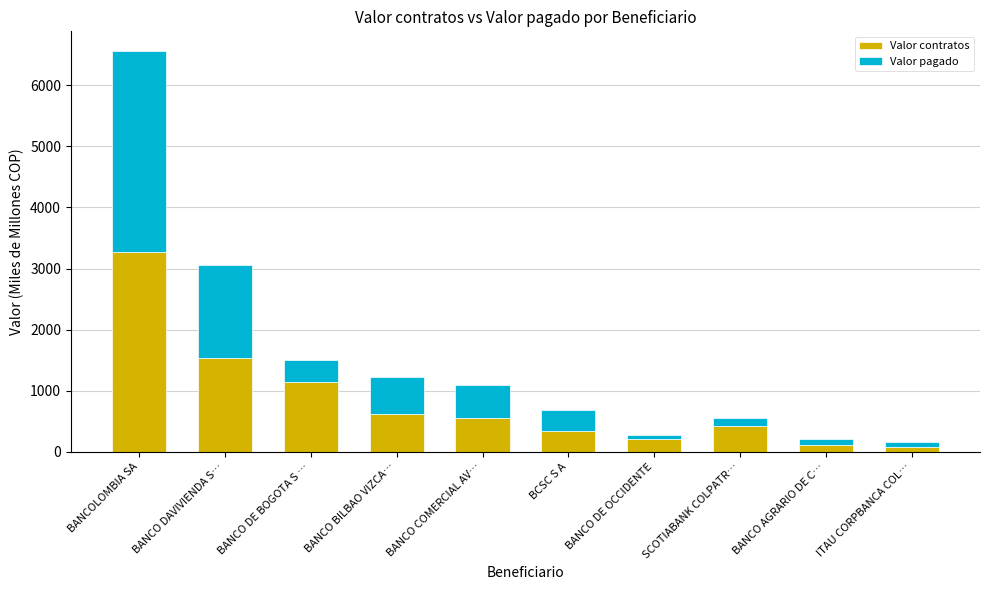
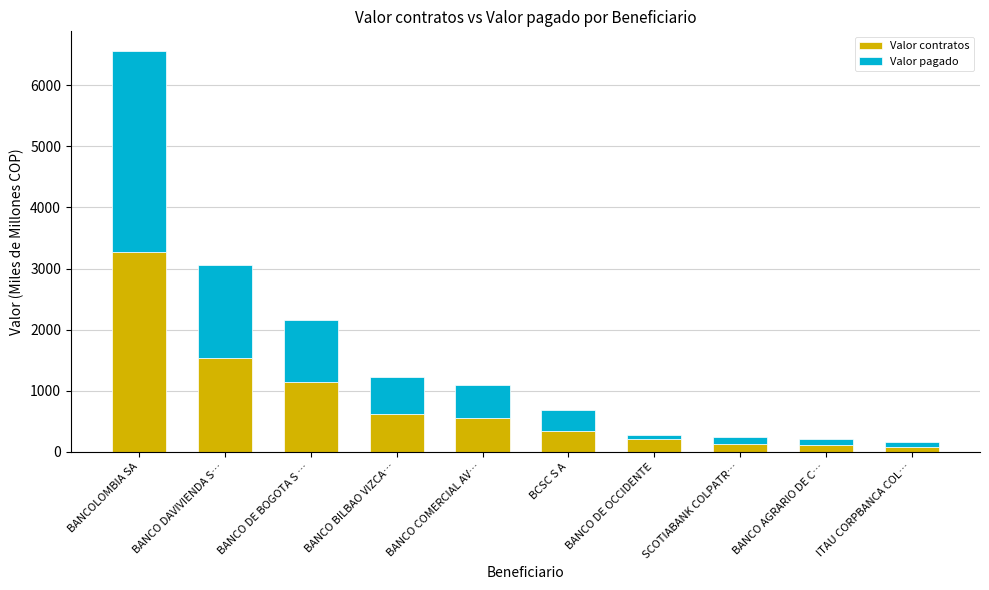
Valor pagado, BANCO DE BOGOTA S …: 400 -> 1000
Valor contratos, SCOTIABANK COLPATR…: 400 -> 100
